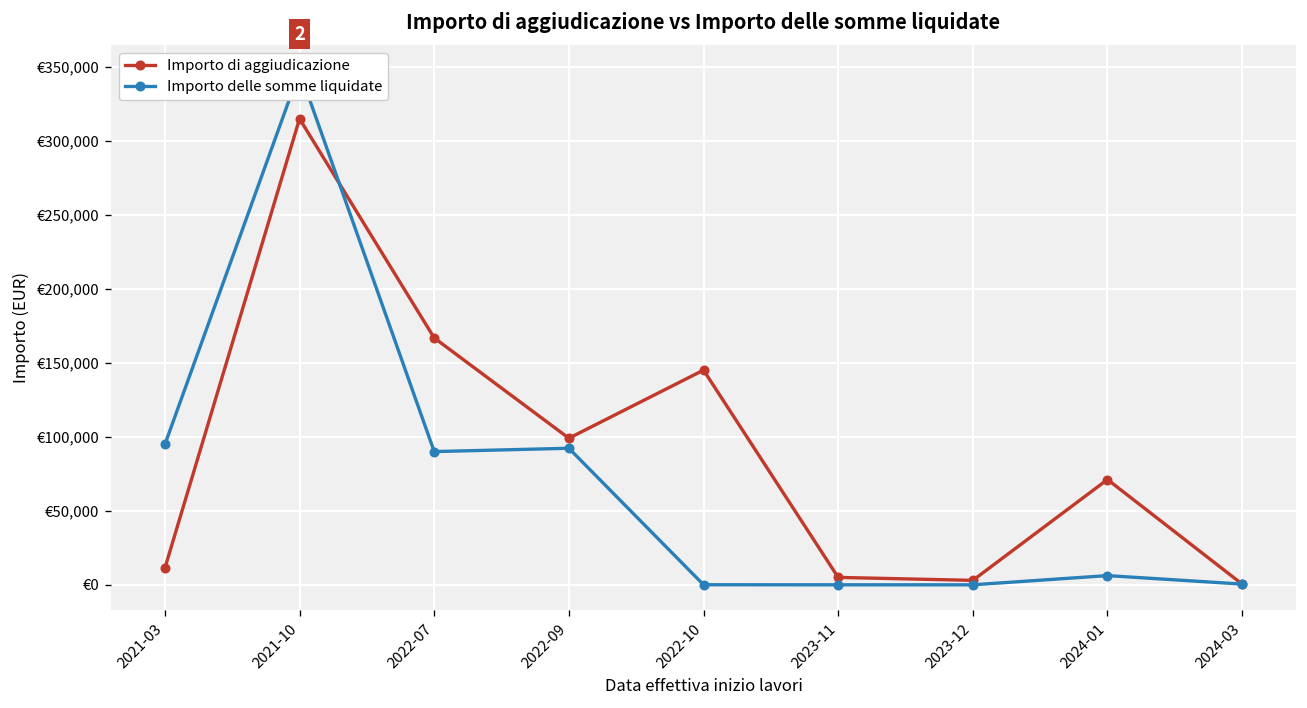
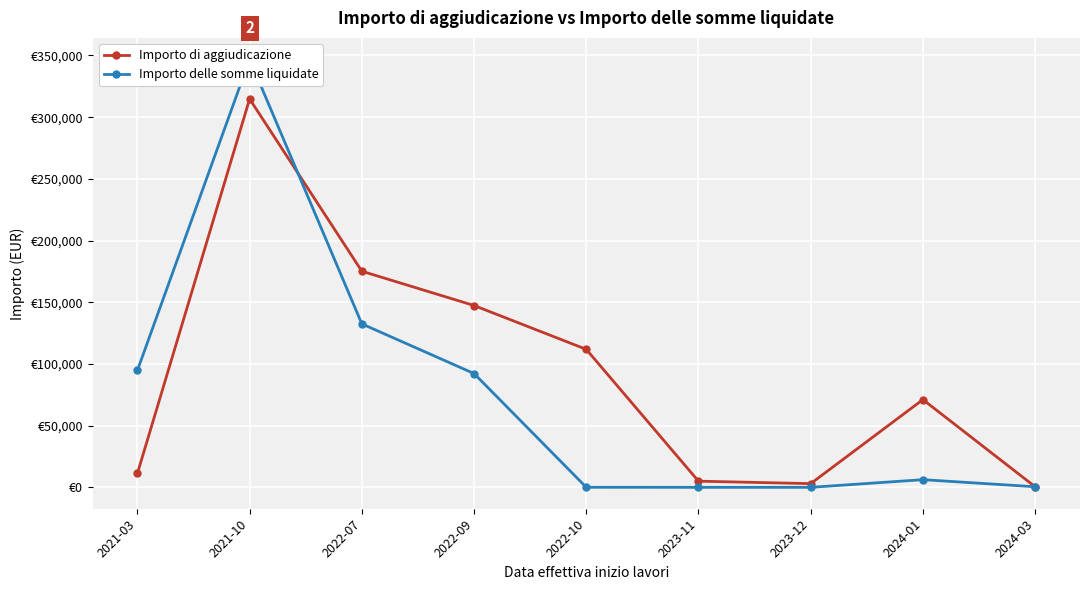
Importo di aggiudicazione, 2022-07: €167,000 -> €175,000
Importo delle somme liquidate, 2022-07: €90,000 -> €132,000
Importo di aggiudicazione, 2022-09: €99,000 -> €147,000
Importo di aggiudicazione, 2022-10: €145,000 -> €112,000
